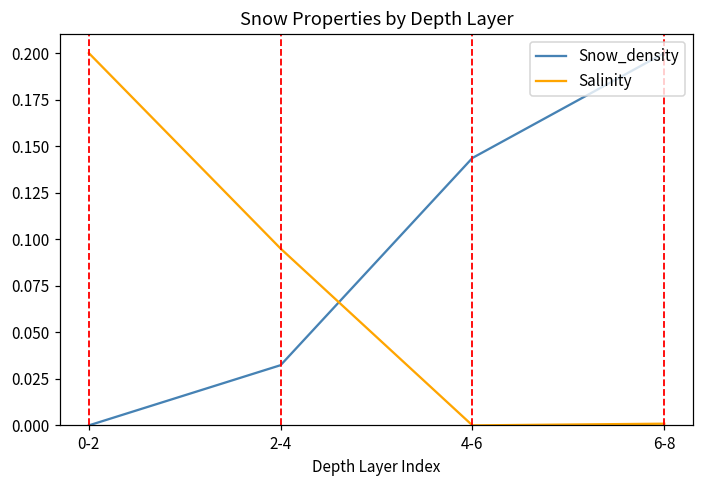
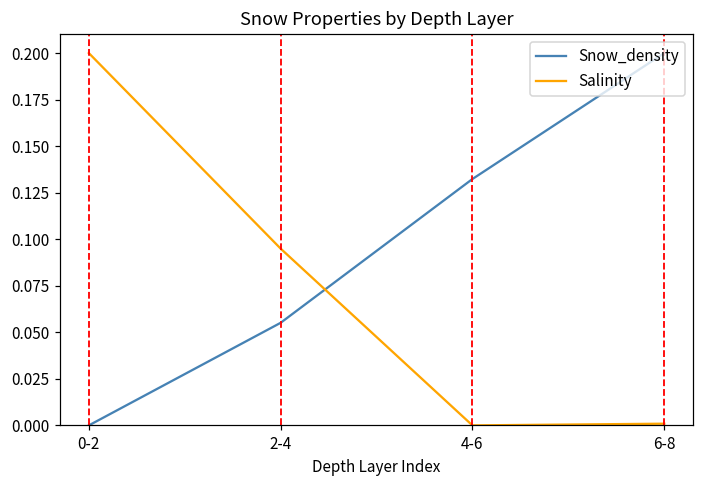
Snow_density, 2-4: 0.032 -> 0.055
Snow_density, 4-6: 0.144 -> 0.132
